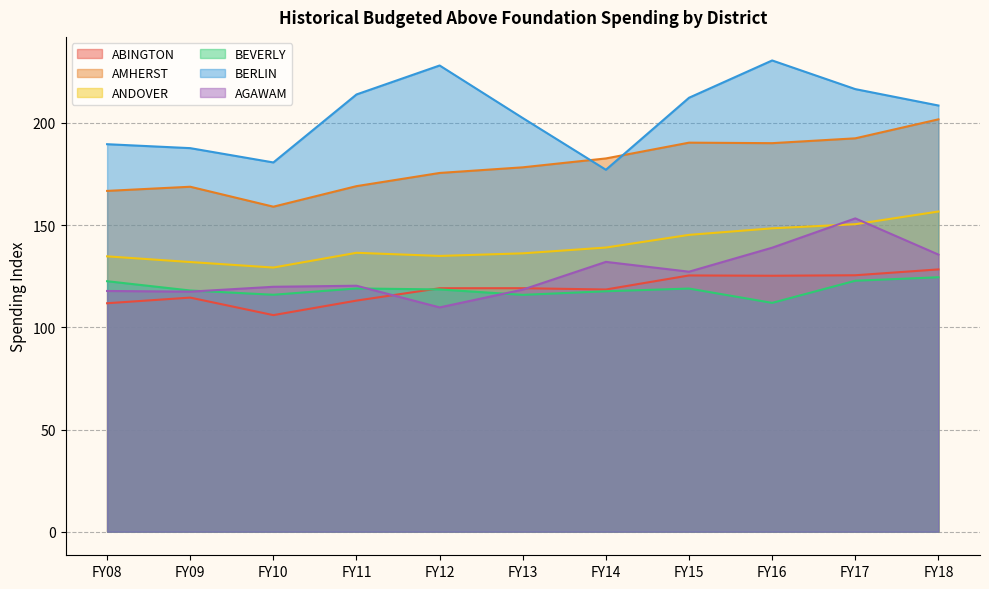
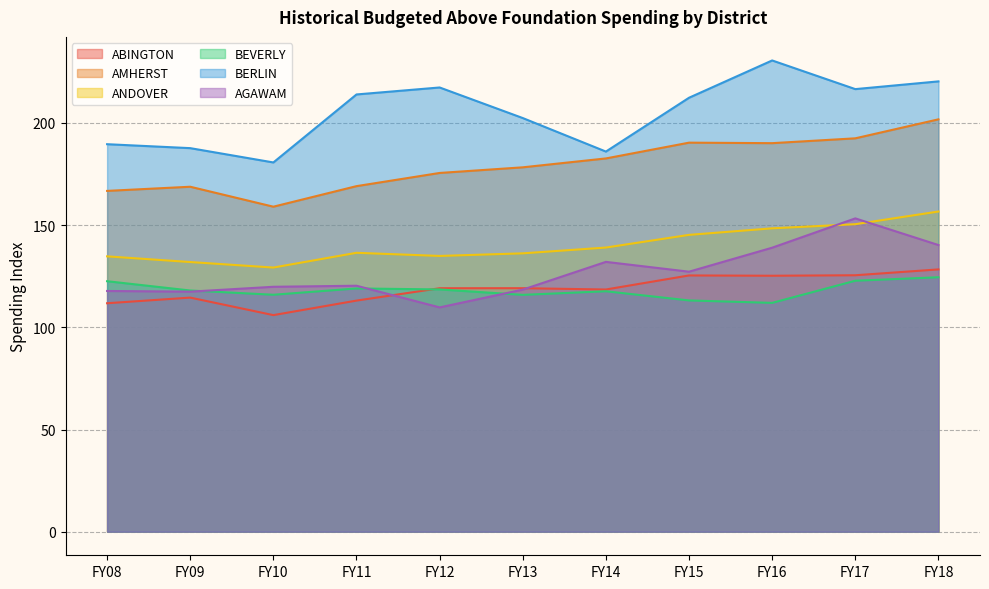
BERLIN, FY12: 228 -> 217
BERLIN, FY14: 177 -> 186
BEVERLY, FY15: 119 -> 113
BERLIN, FY18: 209 -> 220
AGAWAM, FY18: 136 -> 140
